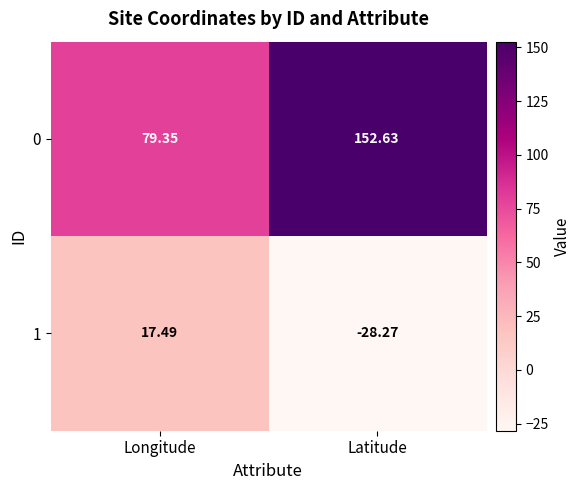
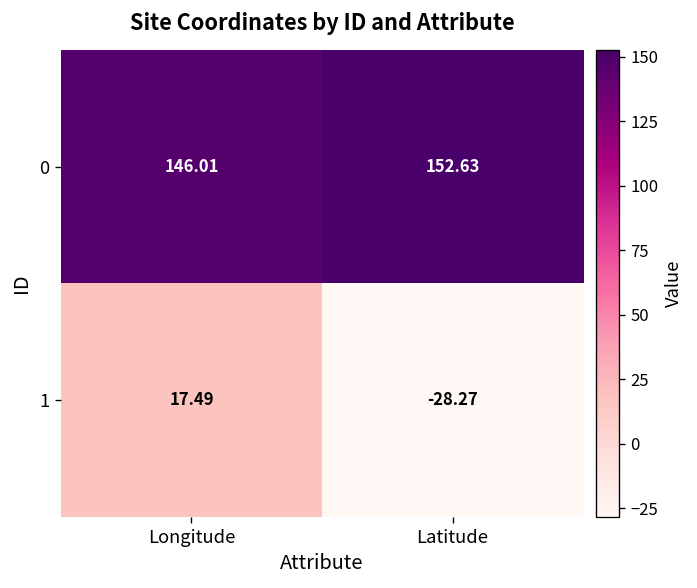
0, Longitude: 79.35 -> 146.01
